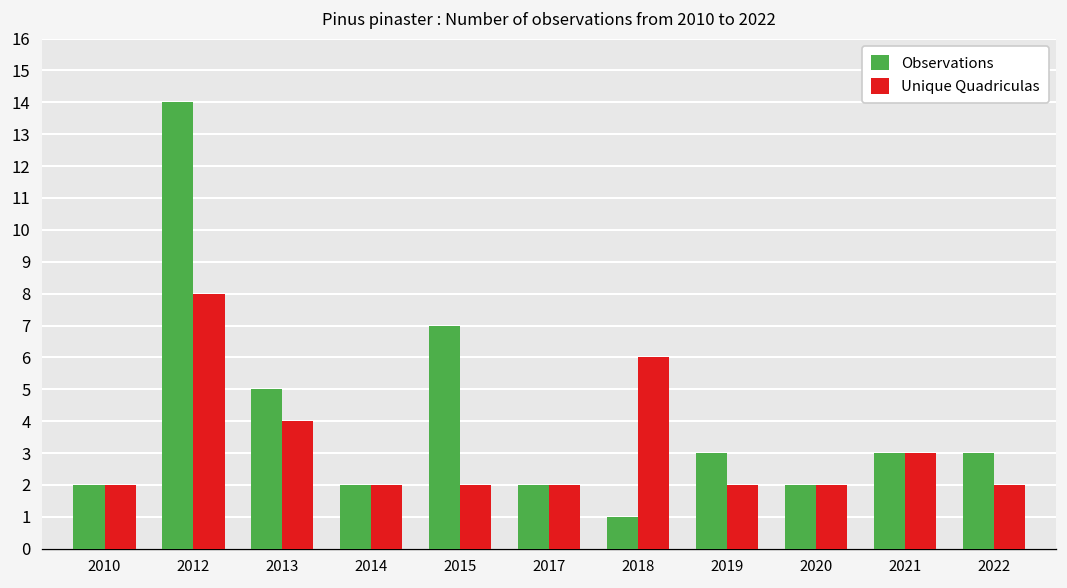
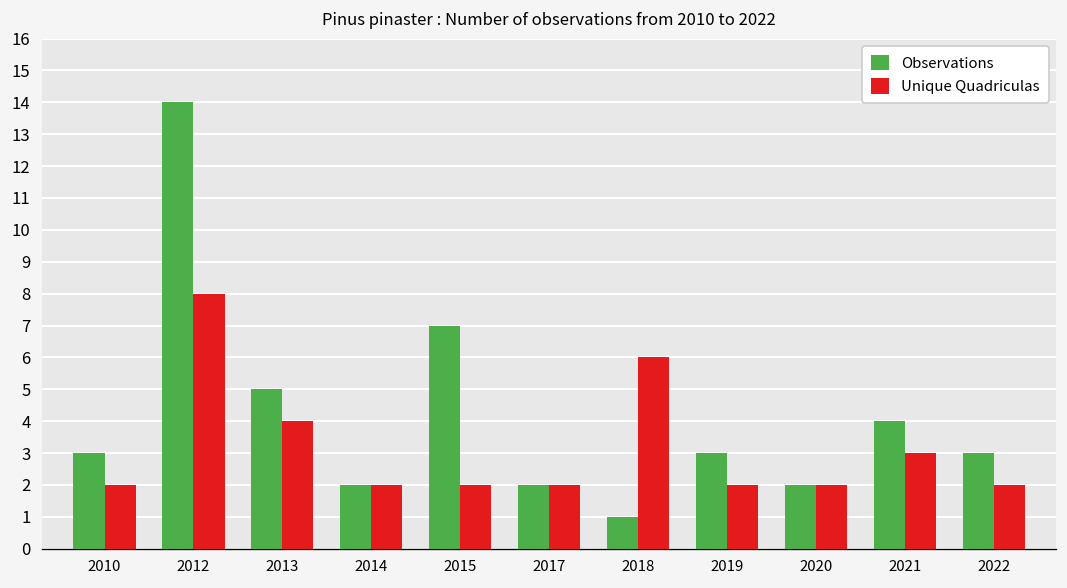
Observations, 2010: 2 -> 3
Observations, 2021: 3 -> 4
